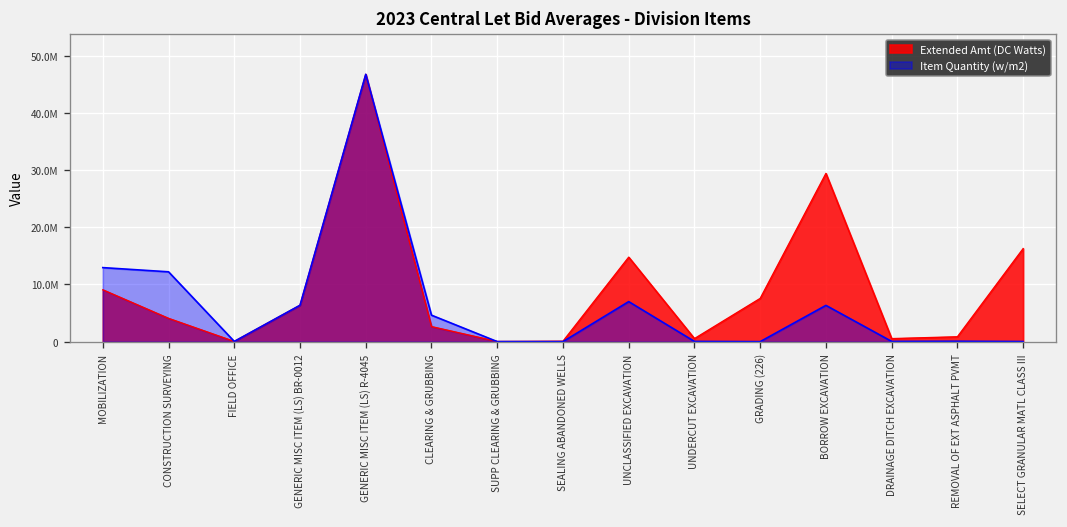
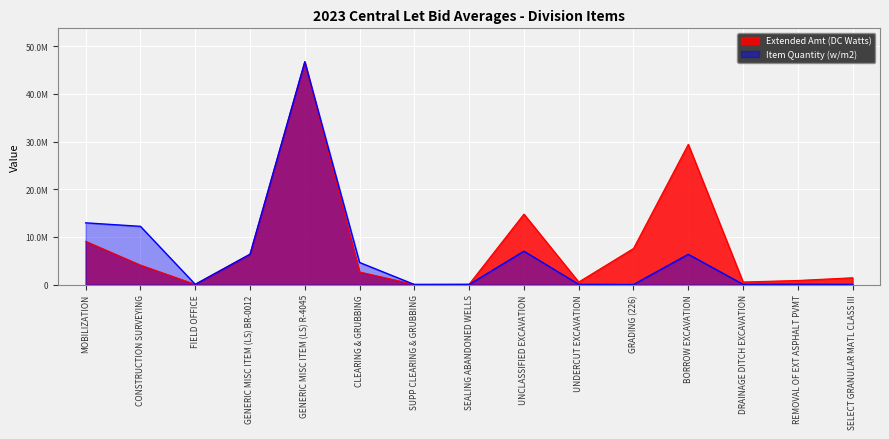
Extended Amt (DC Watts), SELECT GRANULAR MATL CLASS III: 16000000 -> 1000000
